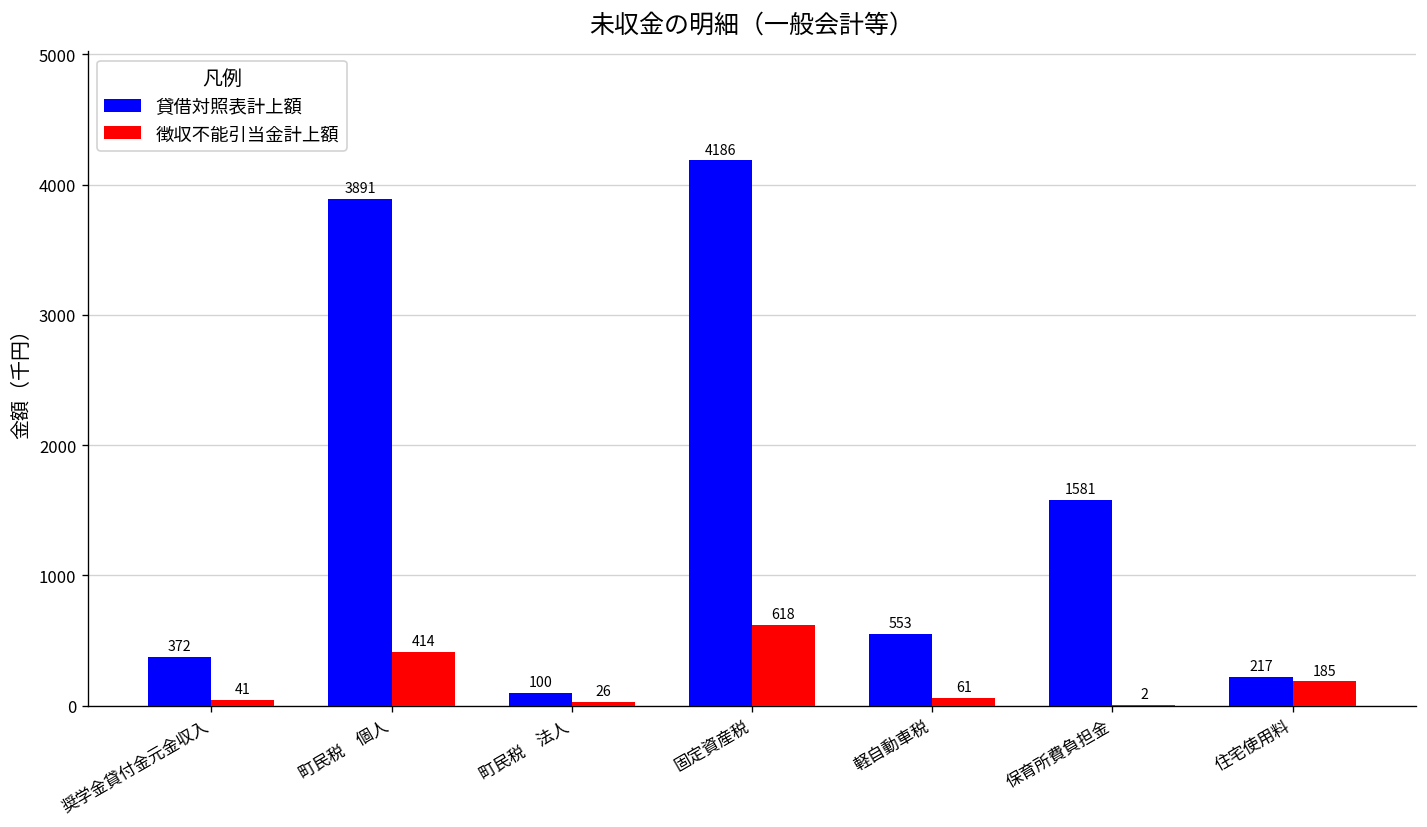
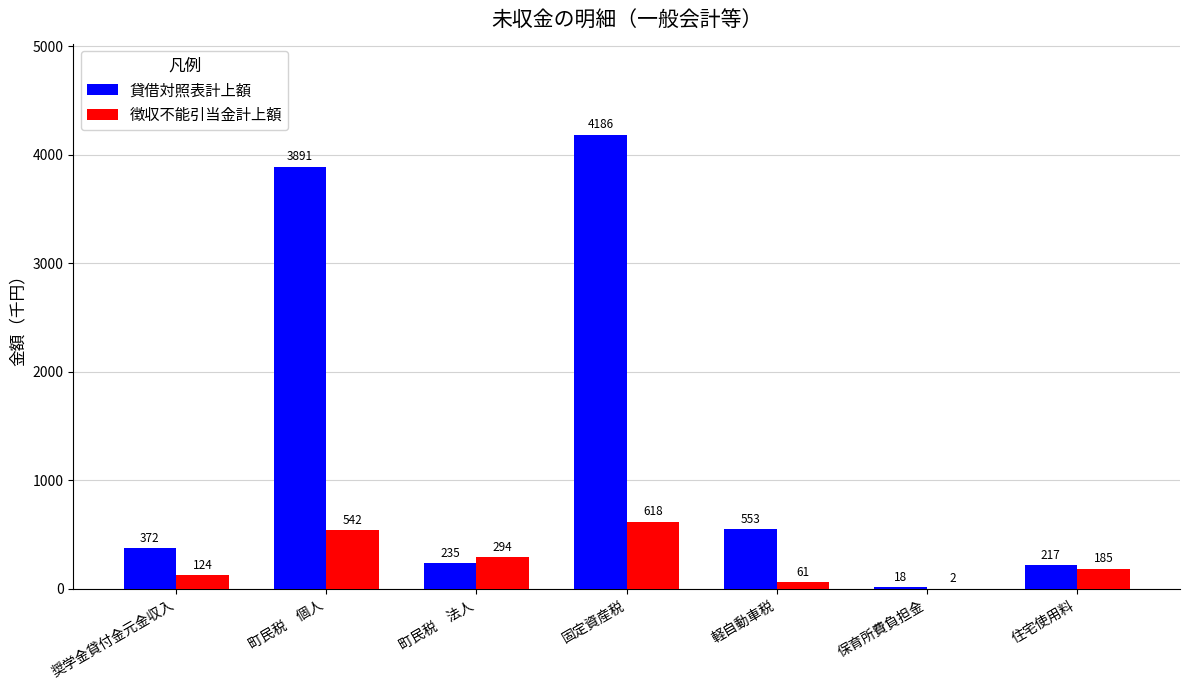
徴収不能引当金計上額, 奨学金貸付金元金収入: 41 -> 124
徴収不能引当金計上額, 町民税 個人: 414 -> 542
貸借対照表計上額, 町民税 法人: 100 -> 235
徴収不能引当金計上額, 町民税 法人: 26 -> 294
貸借対照表計上額, 保育所費負担金: 1581 -> 18
